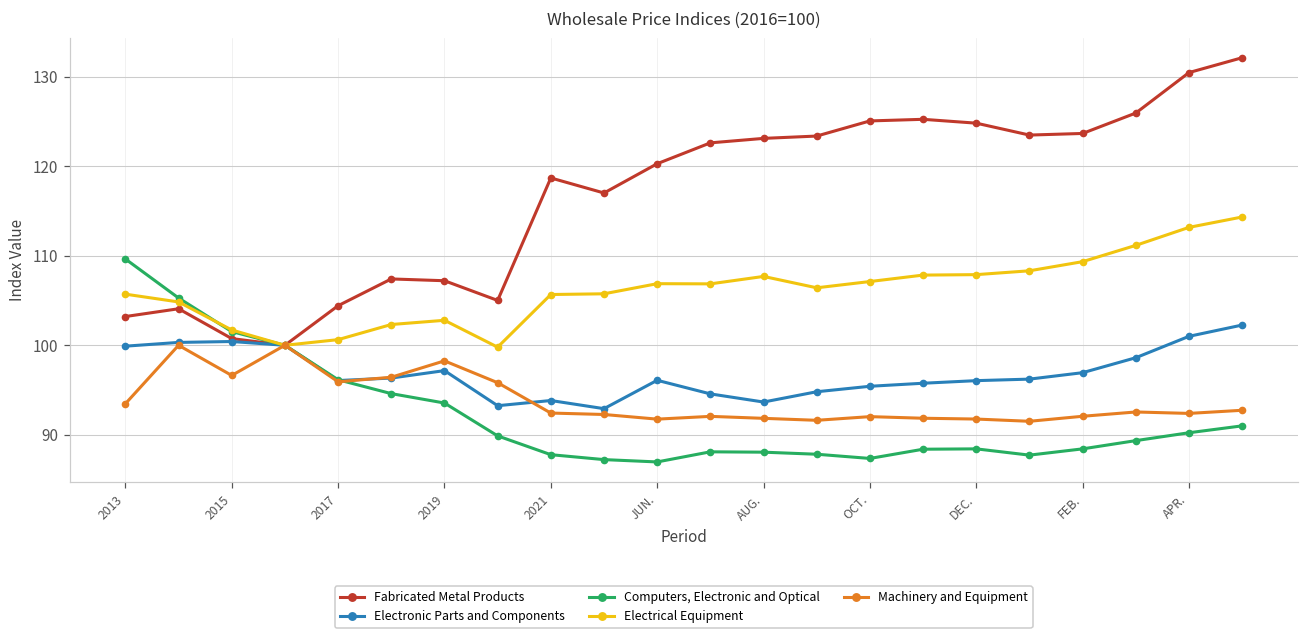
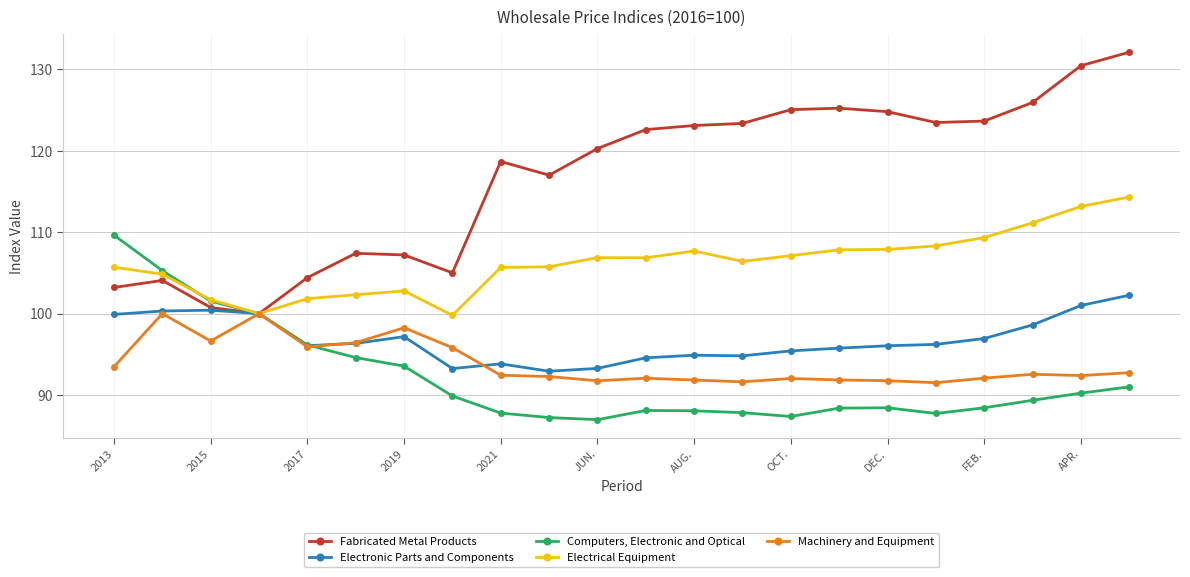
Electrical Equipment, 2017: 101 -> 102
Electronic Parts and Components, JUN.: 96 -> 93
Electronic Parts and Components, AUG.: 94 -> 95
